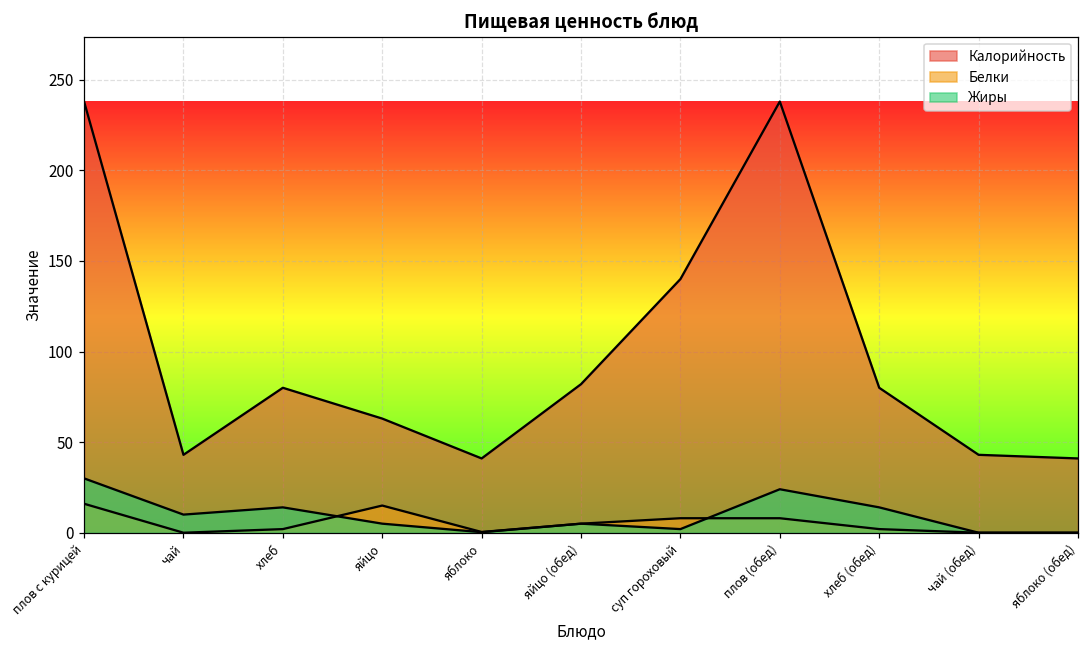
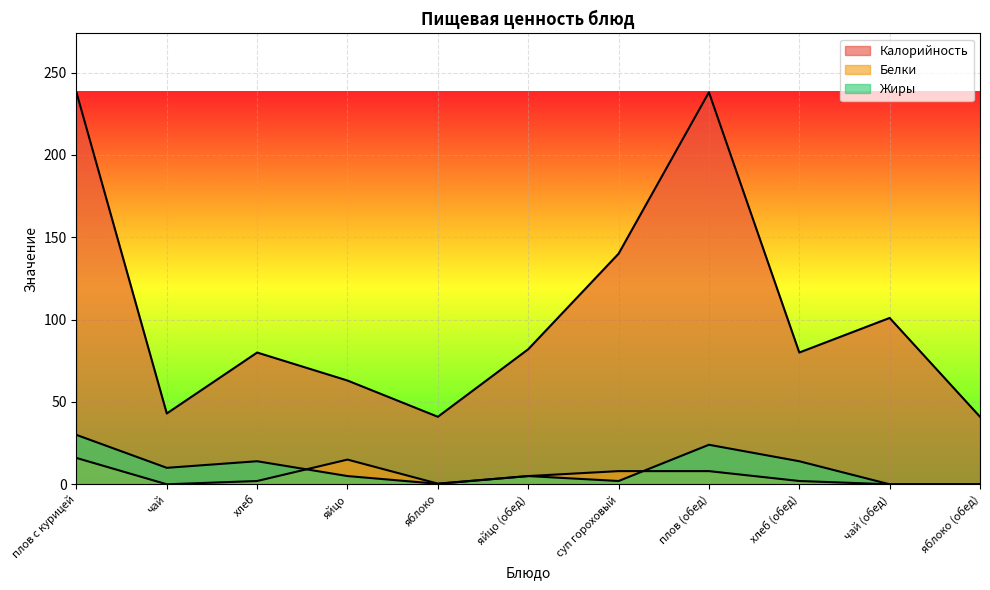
Калорийность, чай (обед): 43 -> 101
